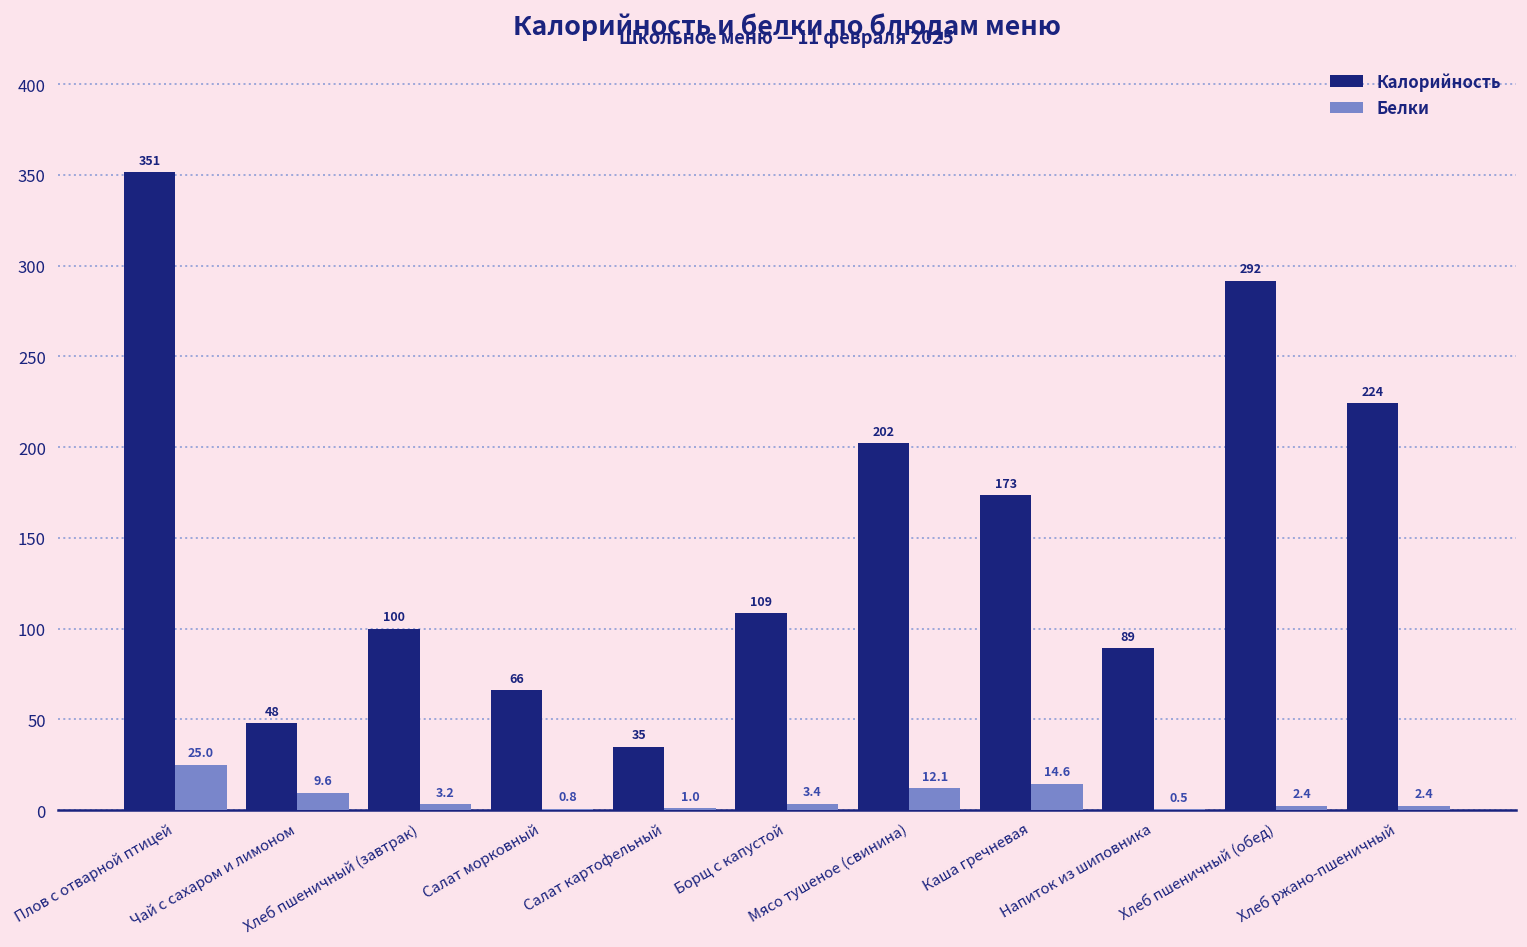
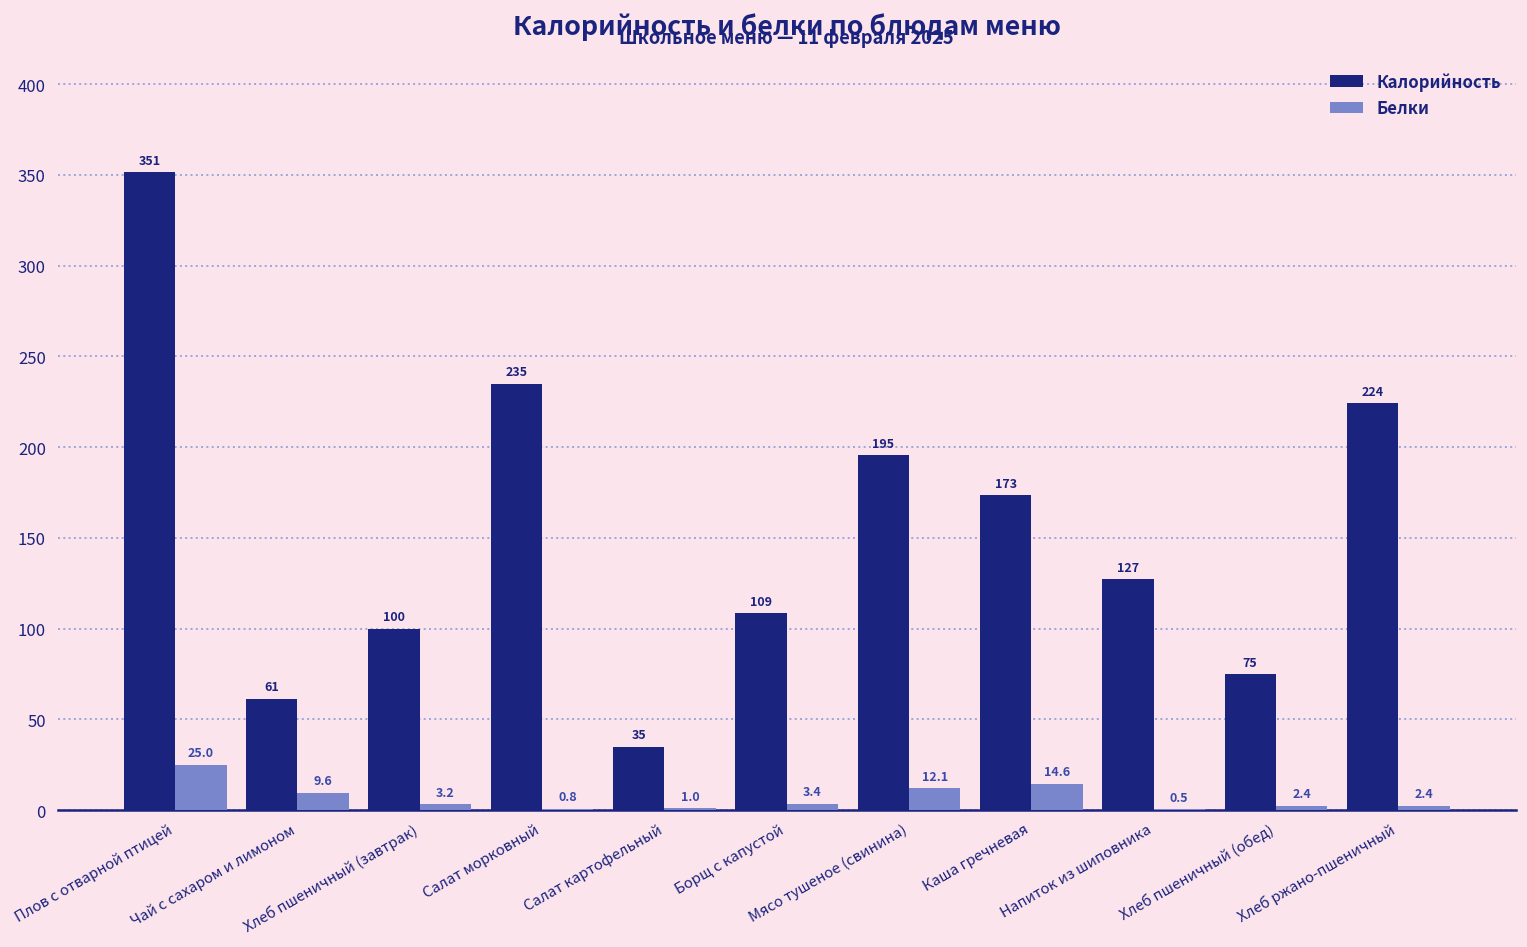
Калорийность, Чай с сахаром и лимоном: 48 -> 61
Калорийность, Салат морковный: 66 -> 235
Калорийность, Мясо тушеное (свинина): 202 -> 195
Калорийность, Напиток из шиповника: 89 -> 127
Калорийность, Хлеб пшеничный (обед): 292 -> 75
